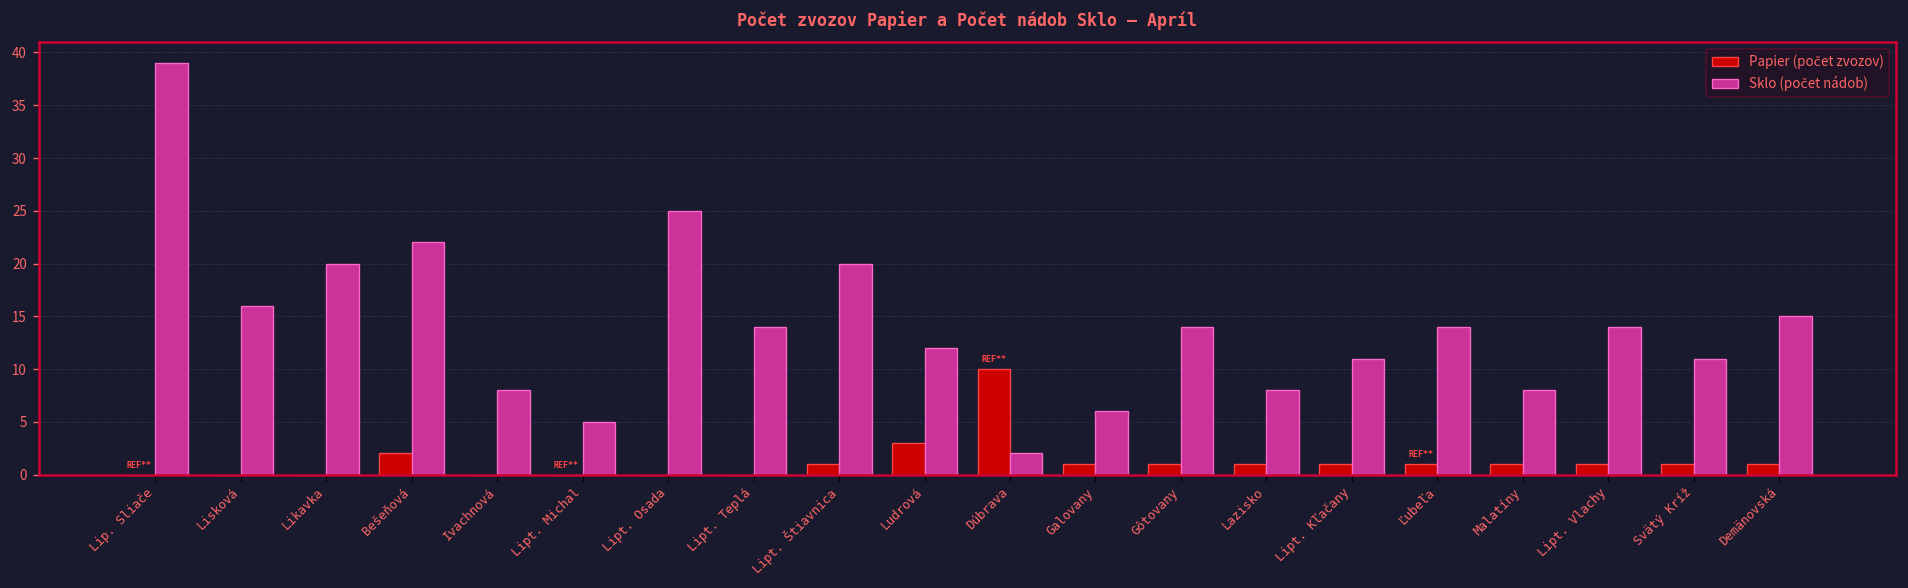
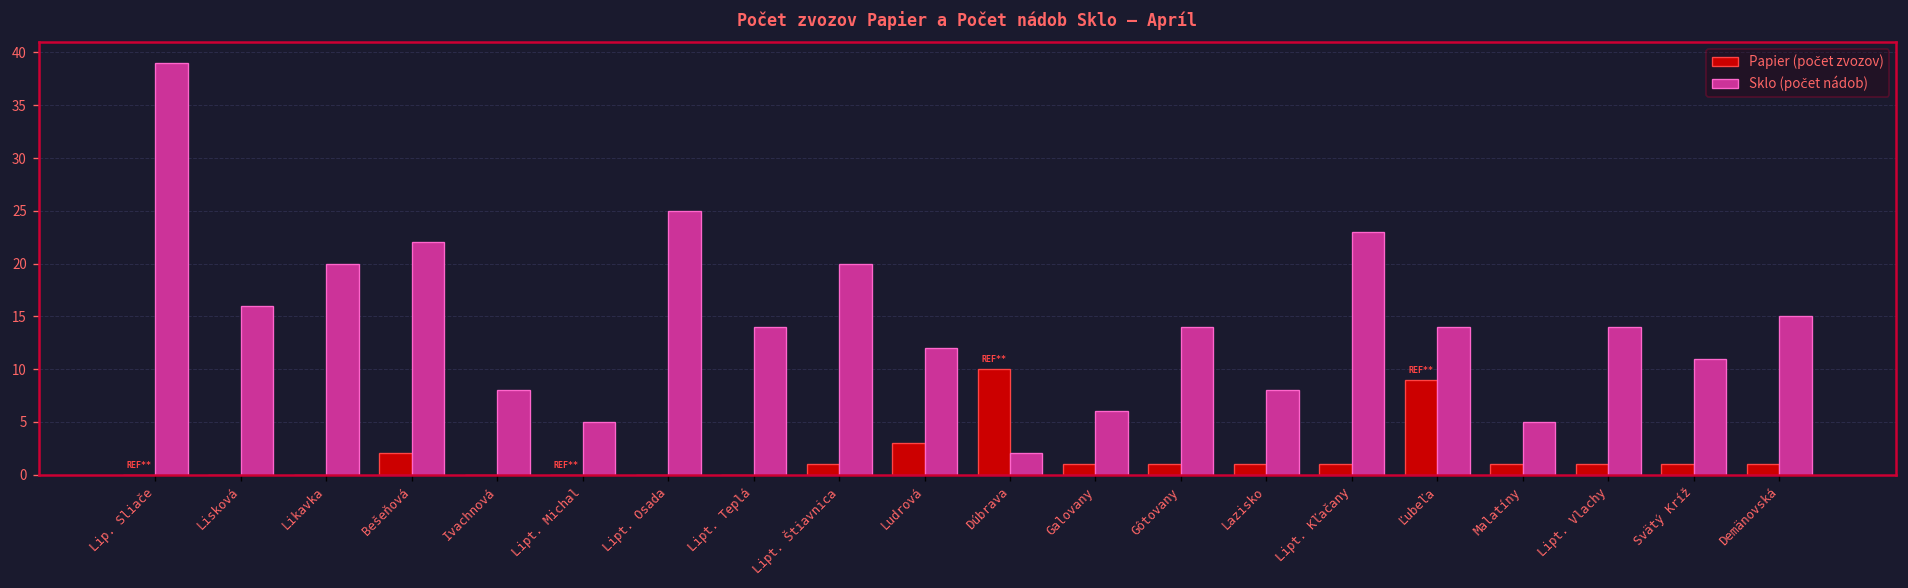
Sklo (počet nádob), Lipt. Kľačany: 11 -> 23
Papier (počet zvozov), Ľubeľa: 1 -> 9
Sklo (počet nádob), Malatíny: 8 -> 5
